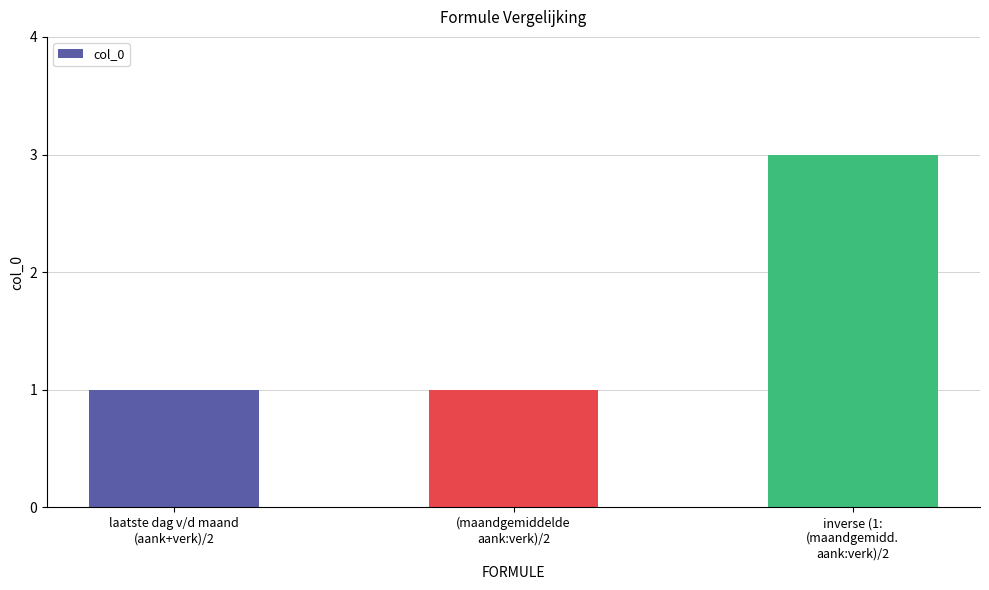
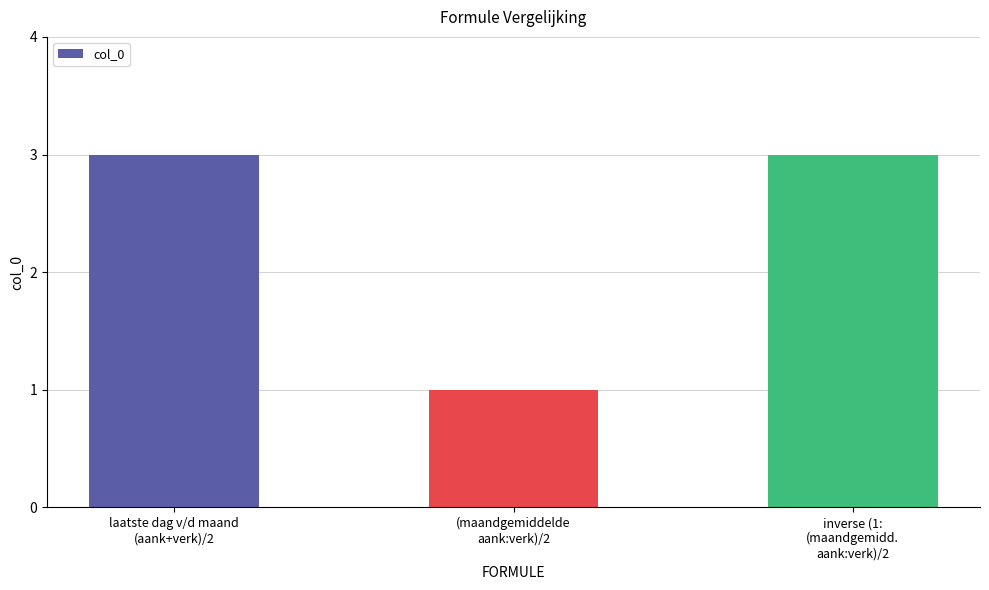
laatste dag v/d maand (aank+verk)/2: 1 -> 3
